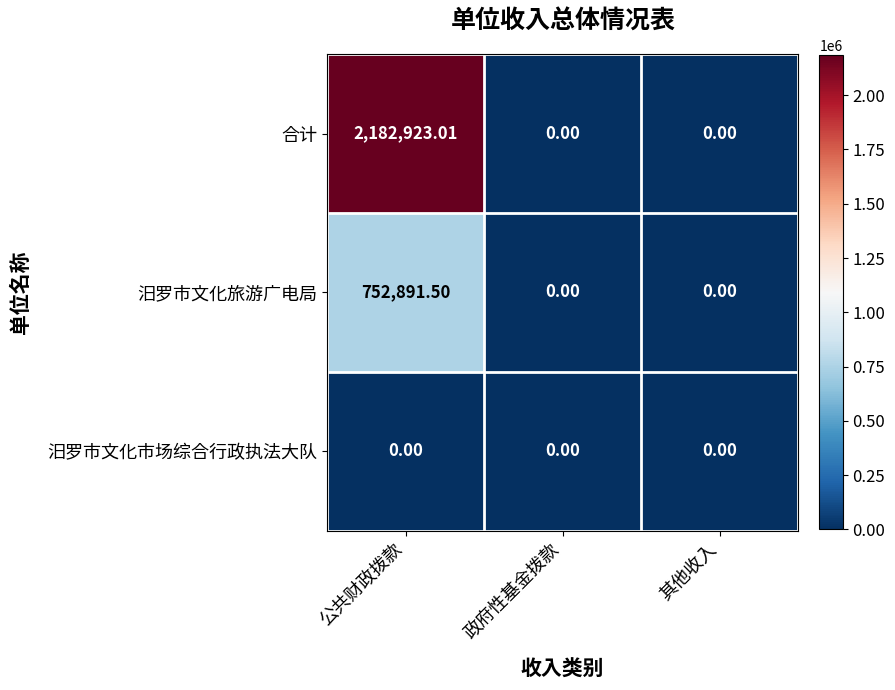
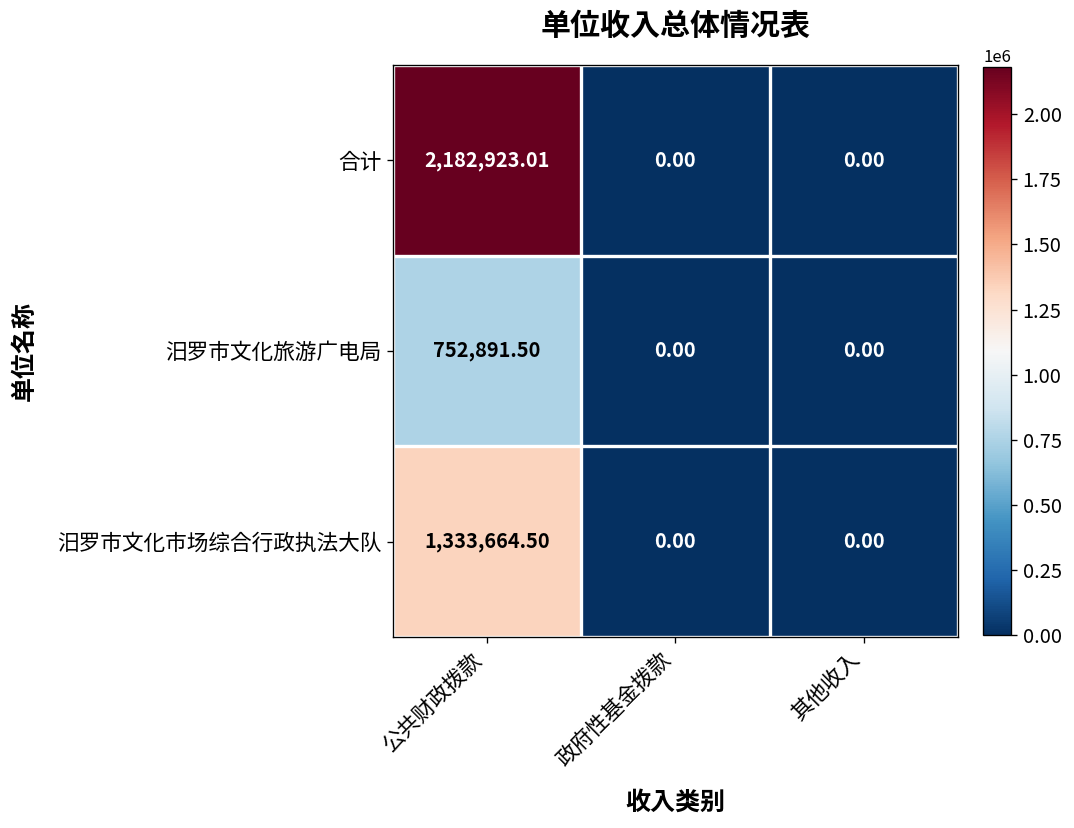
汨罗市文化市场综合行政执法大队, 公共财政拨款: 0.00 -> 1,333,664.50
